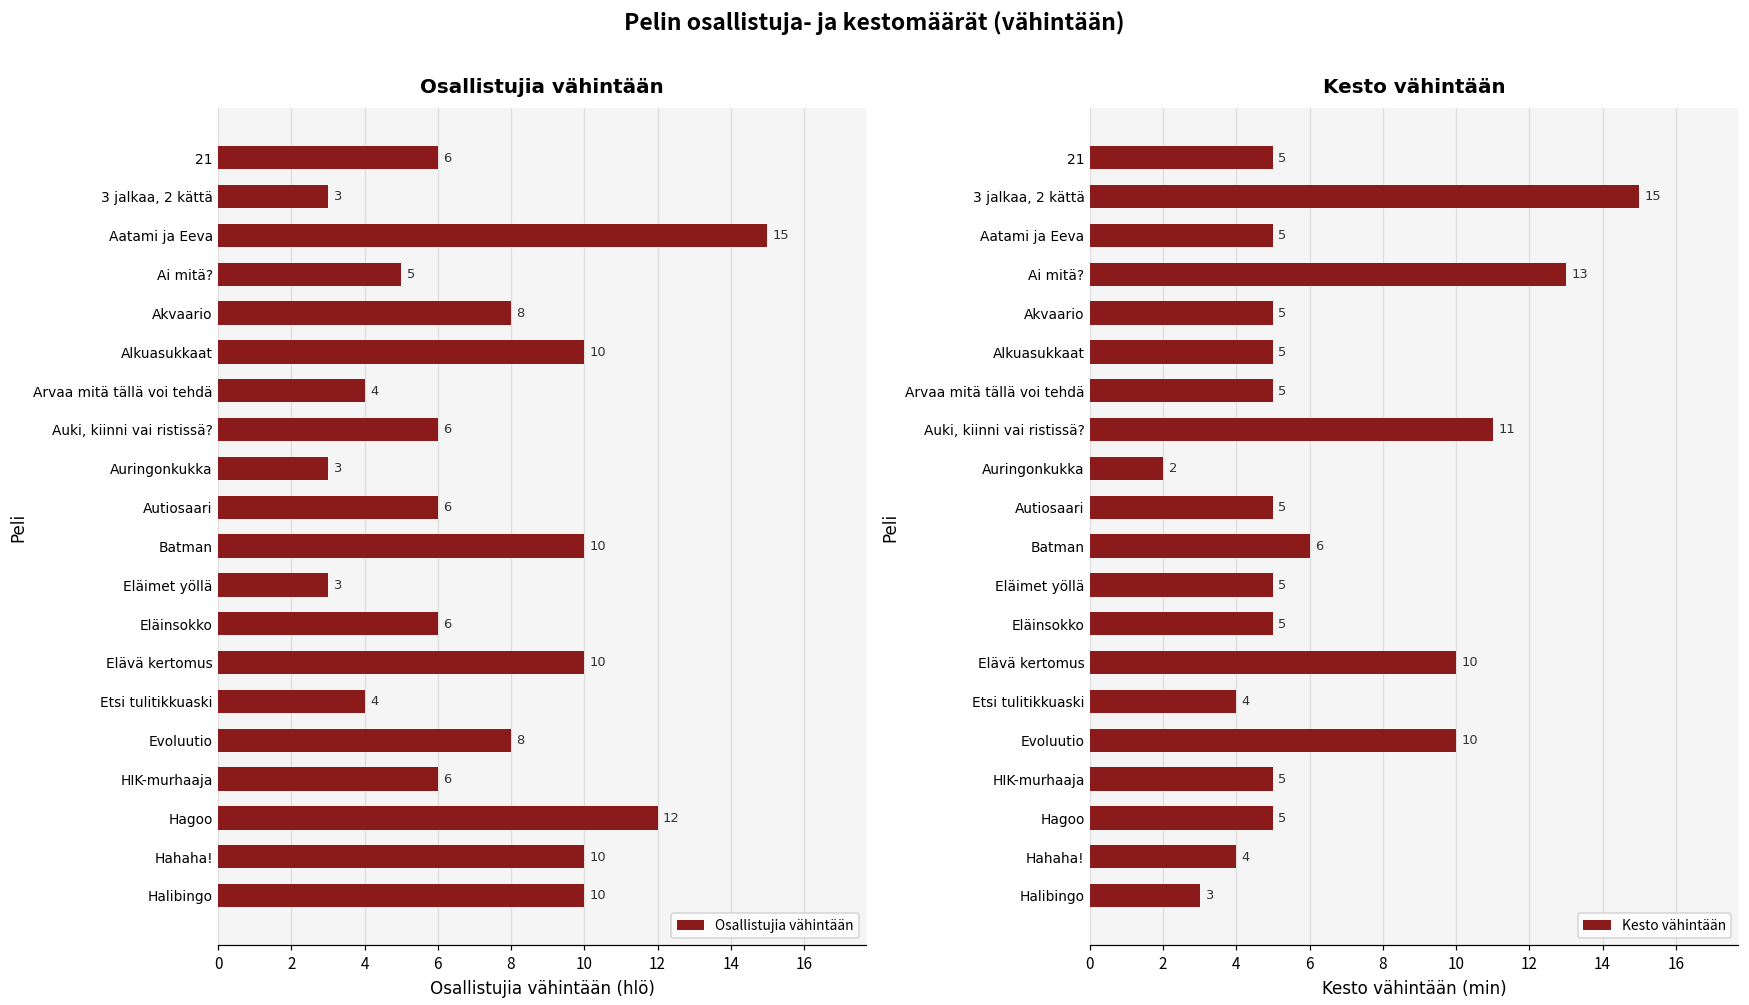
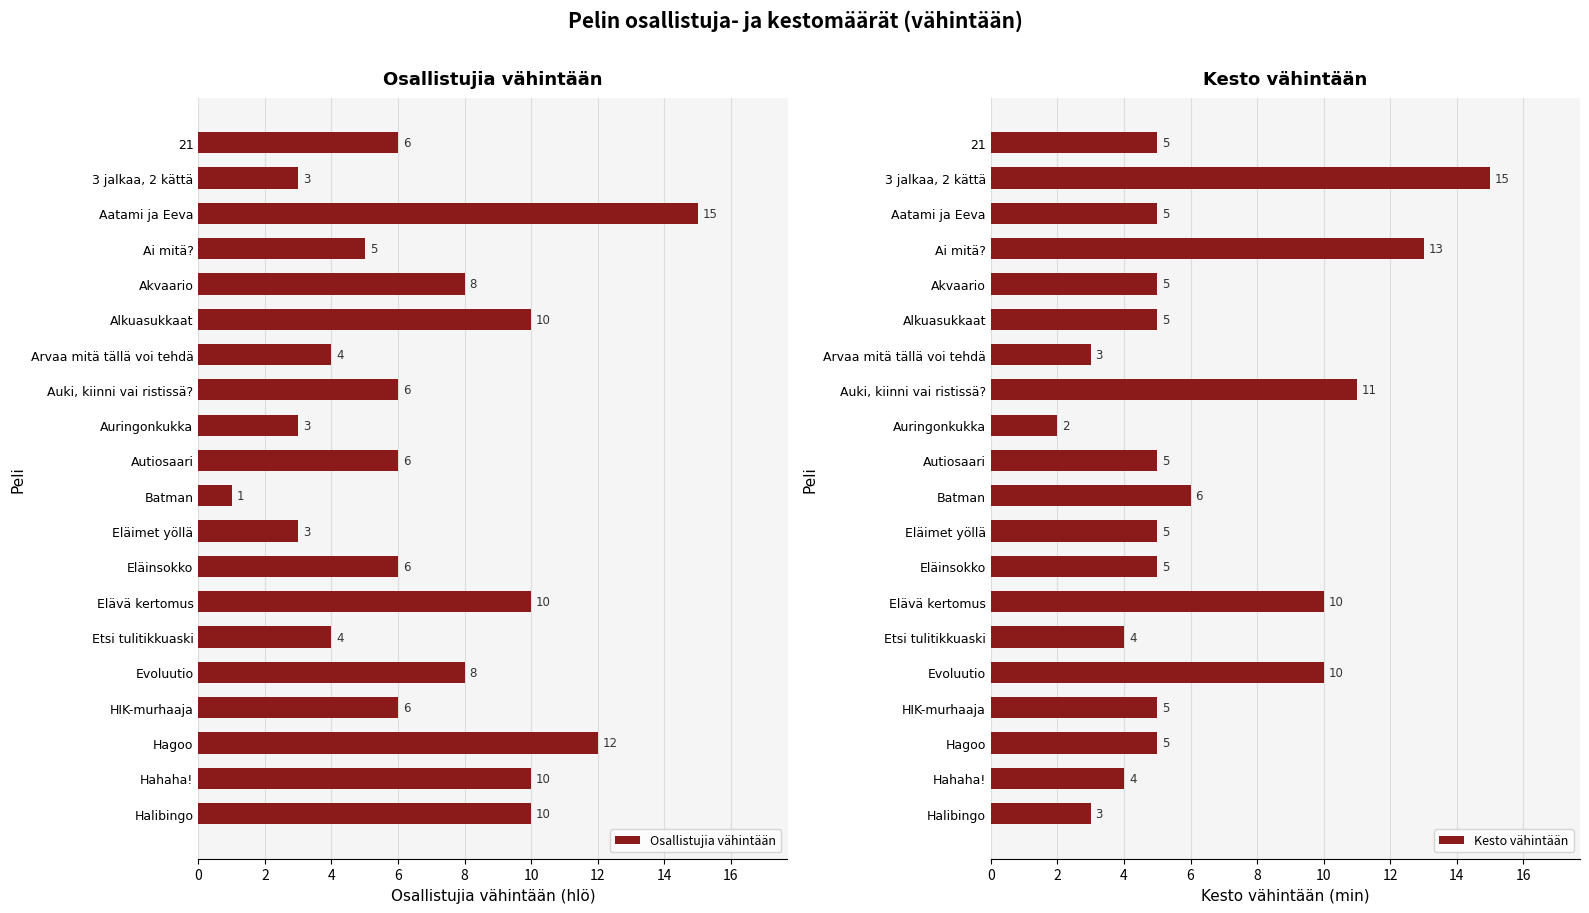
Osallistujia vähintään, Batman: 10 -> 1
Kesto vähintään, Arvaa mitä tällä voi tehdä: 5 -> 3
